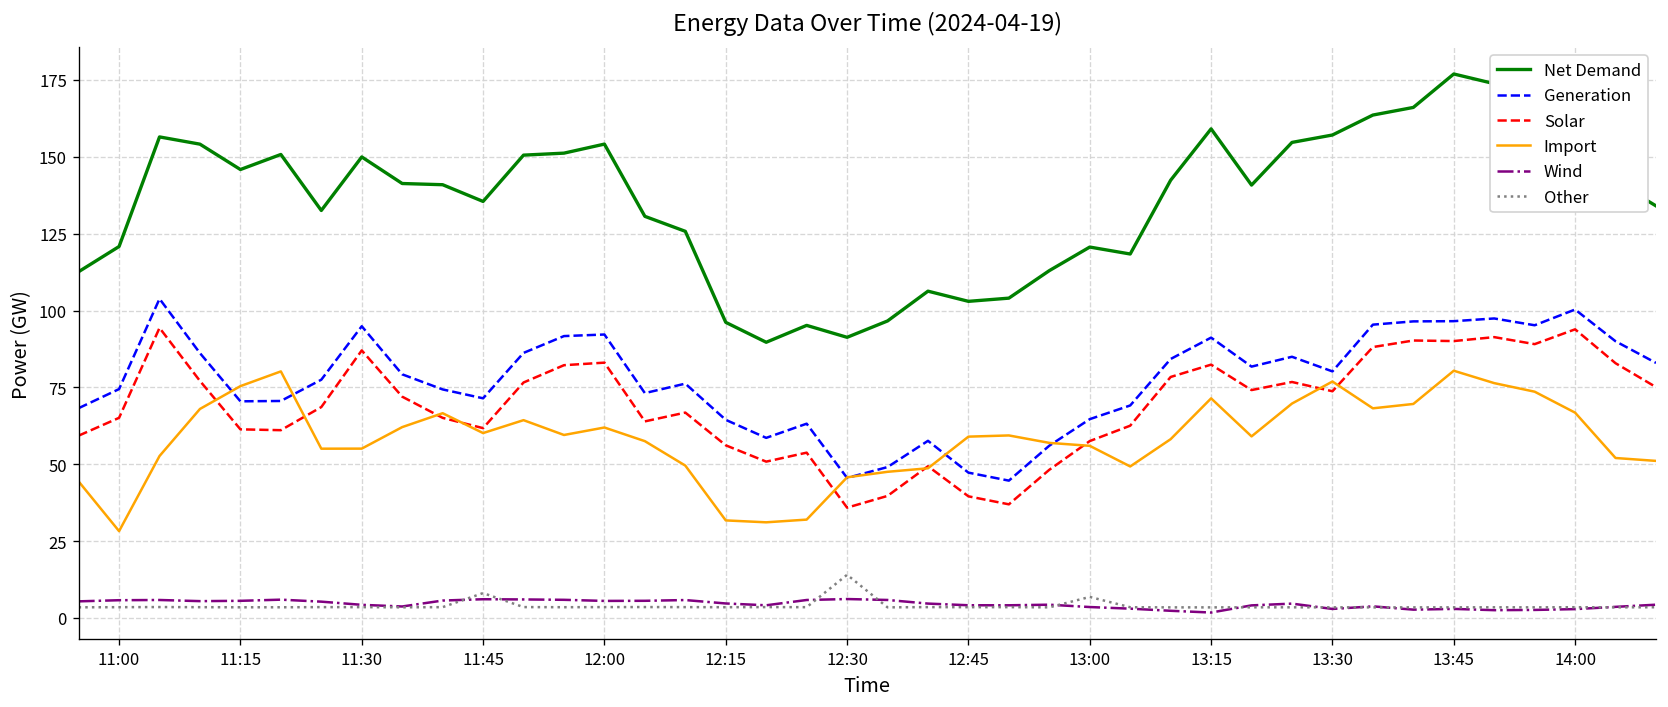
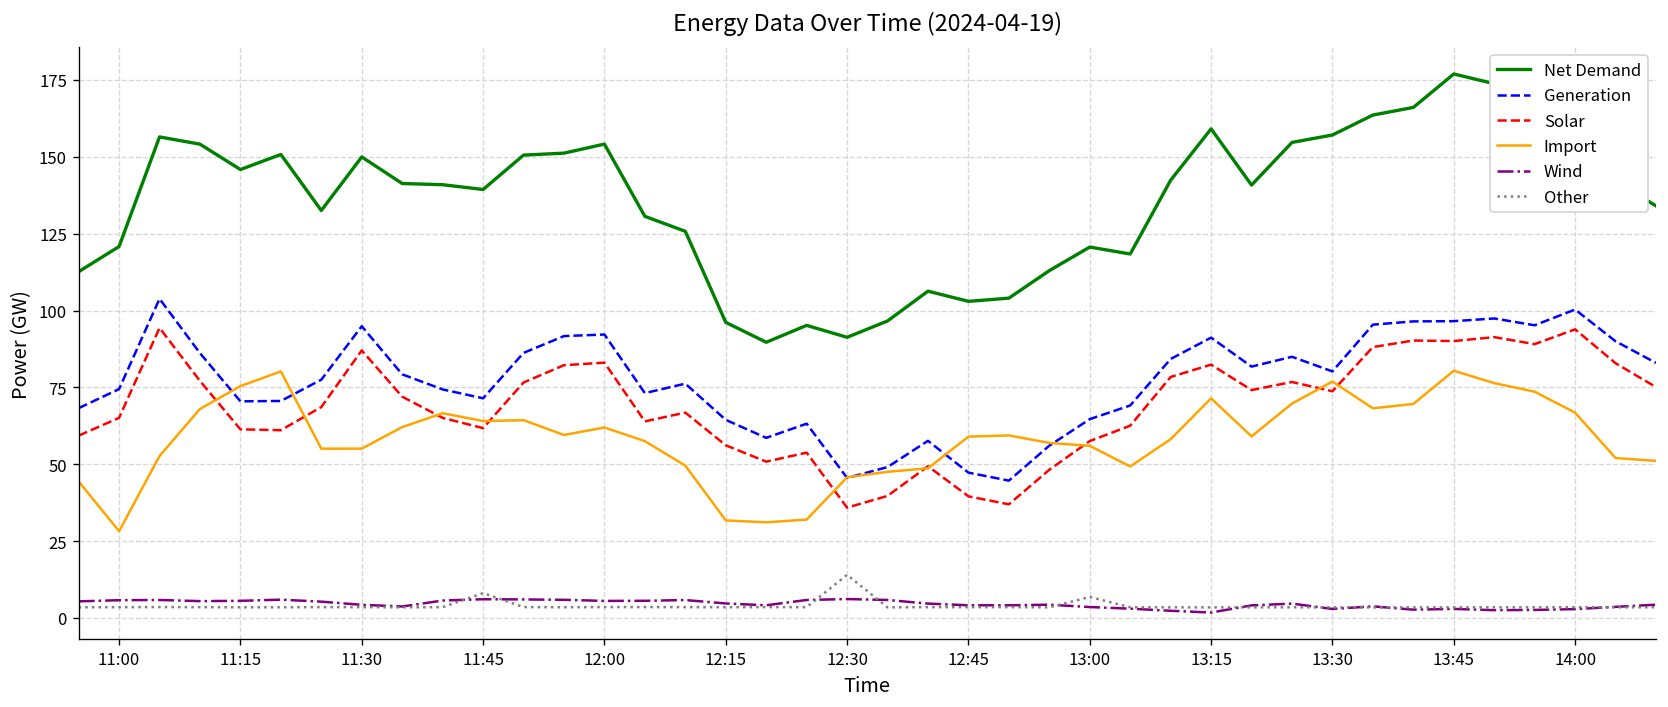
Net Demand, 11:45: 135 -> 139
Import, 11:45: 60 -> 64
